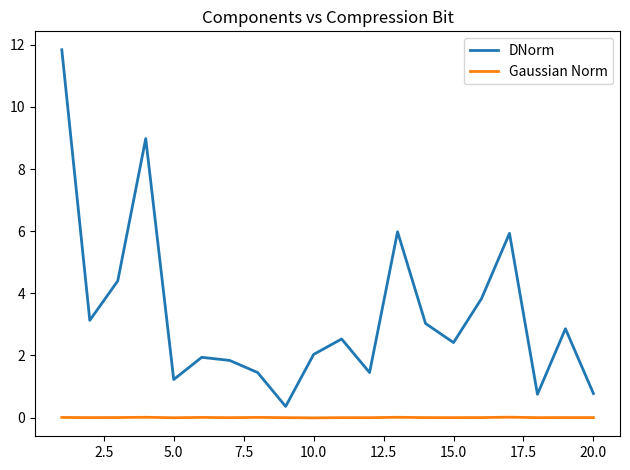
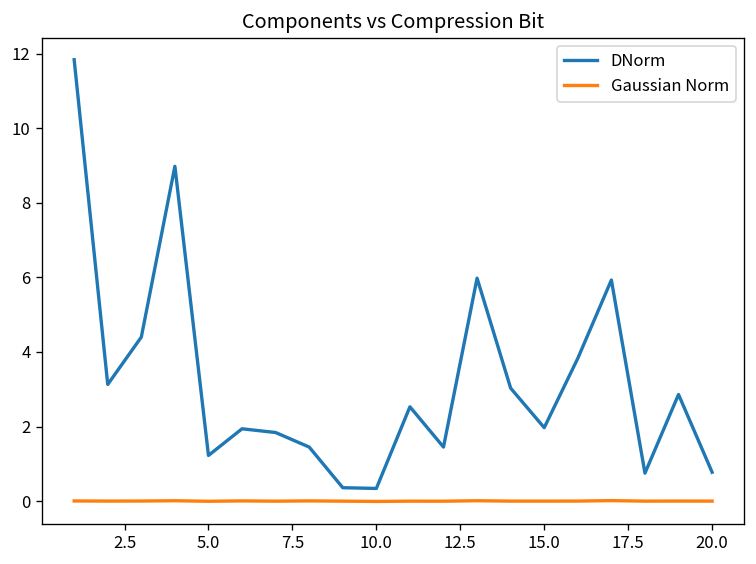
DNorm, 10.0: 2.0 -> 0.3
DNorm, 15.0: 2.4 -> 2.0
